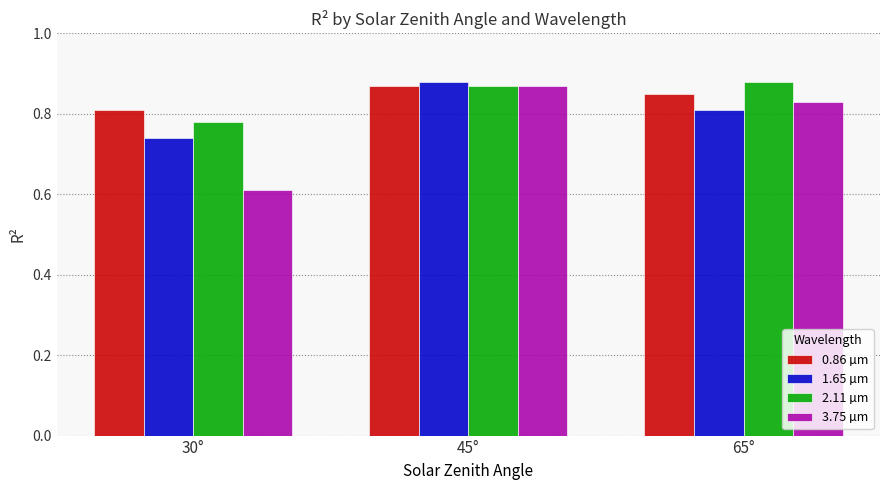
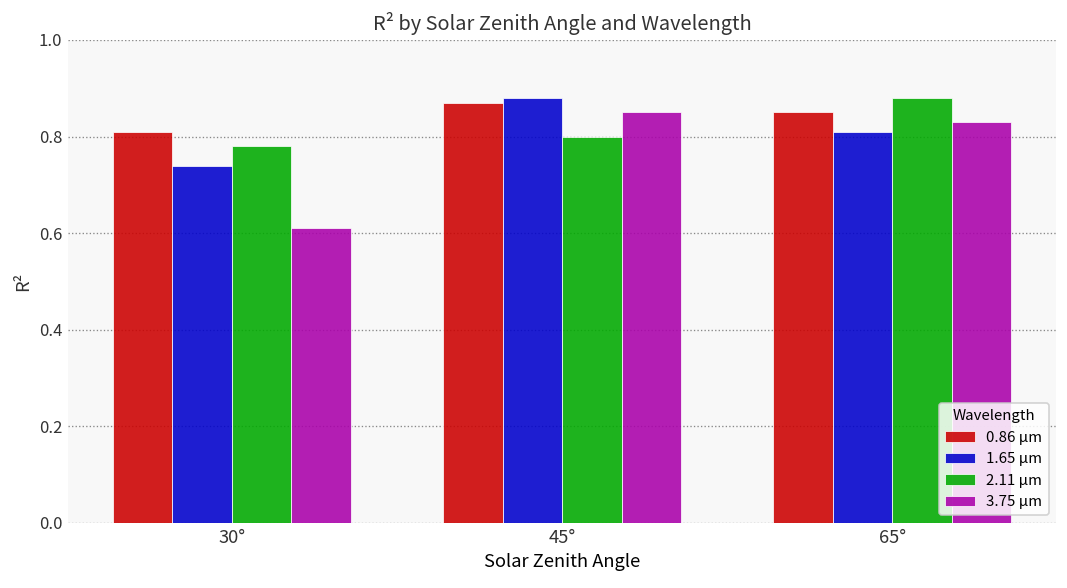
2.11 µm, 45°: 0.87 -> 0.80
3.75 µm, 45°: 0.87 -> 0.85
